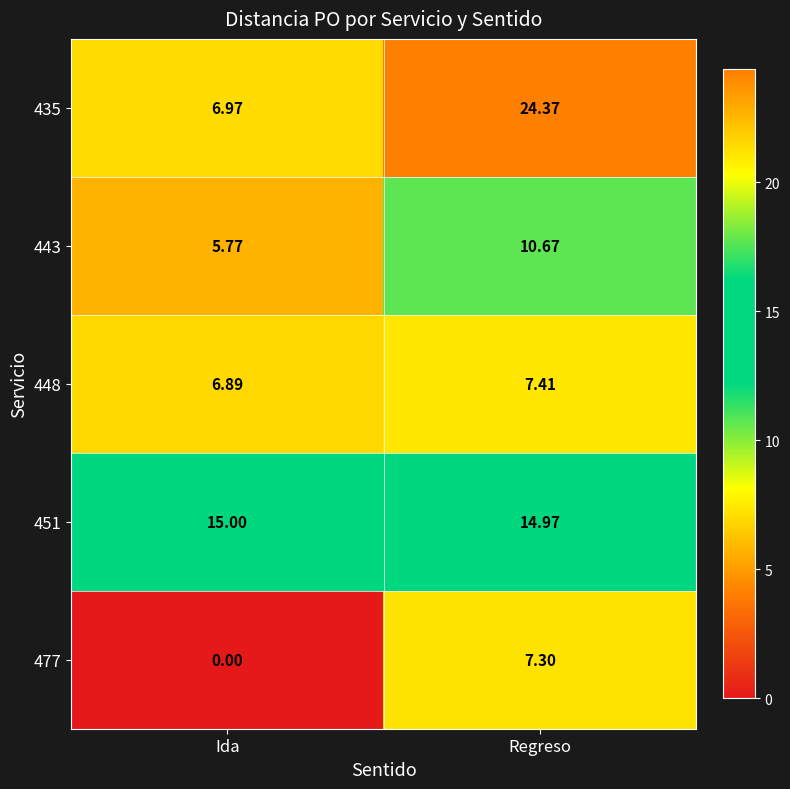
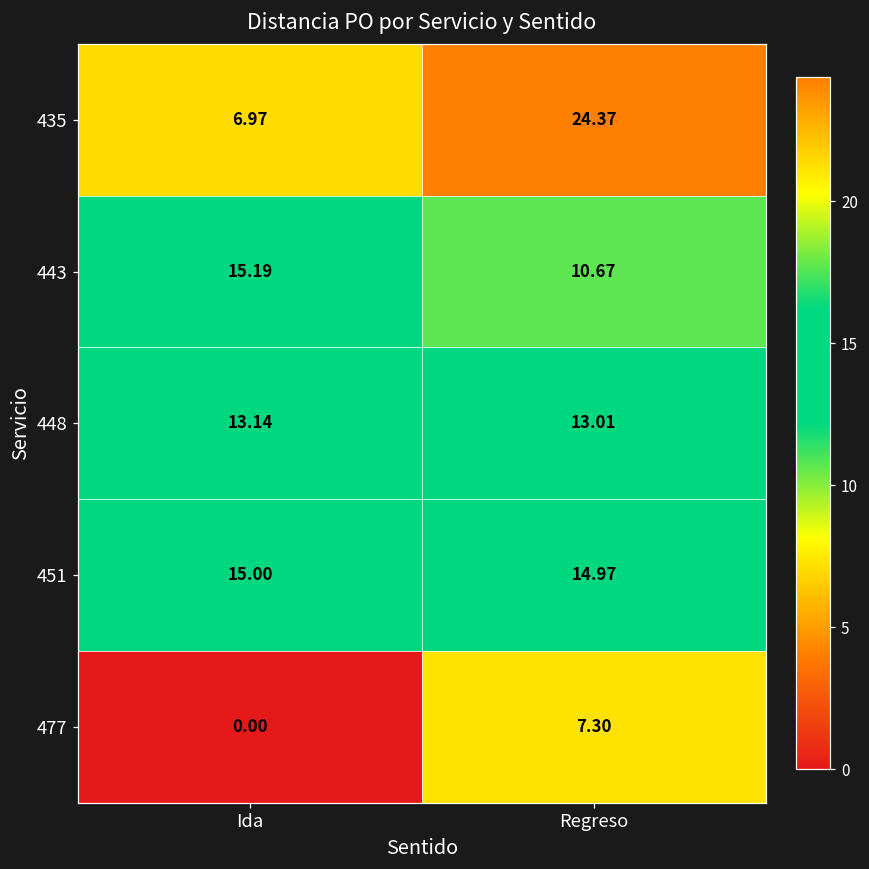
443, Ida: 5.77 -> 15.19
448, Ida: 6.89 -> 13.14
448, Regreso: 7.41 -> 13.01
